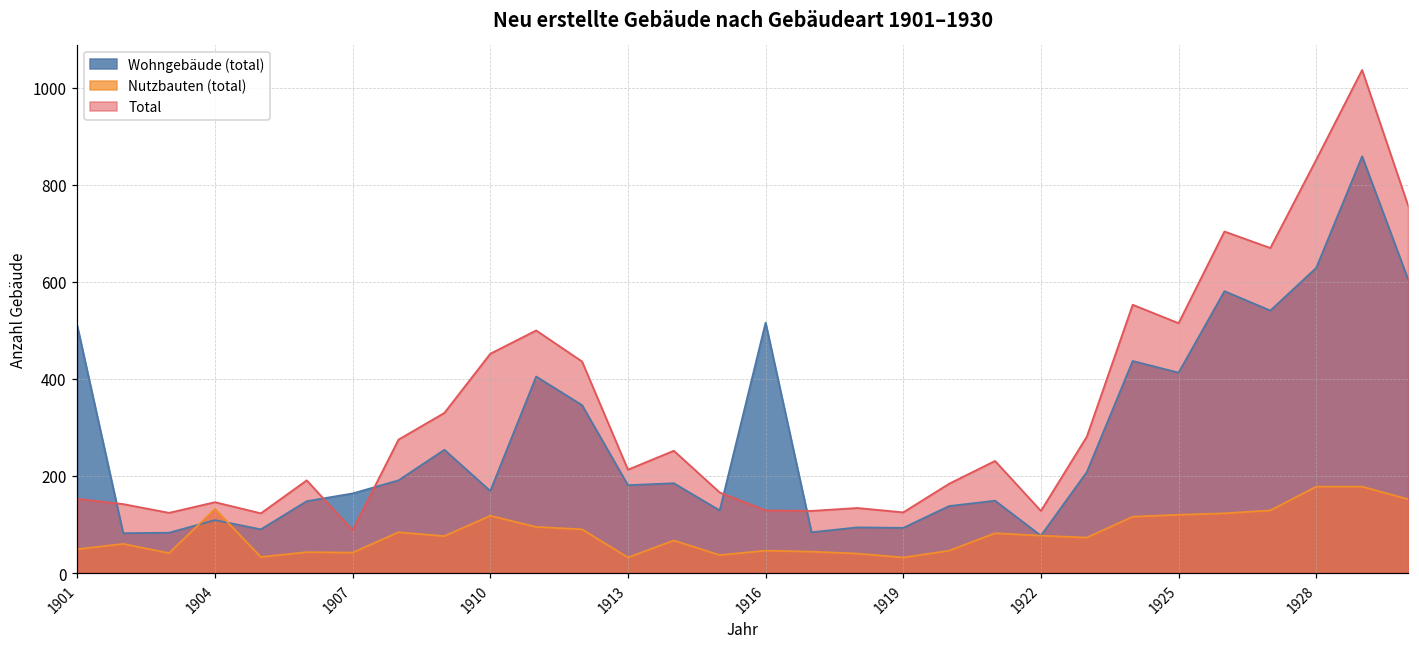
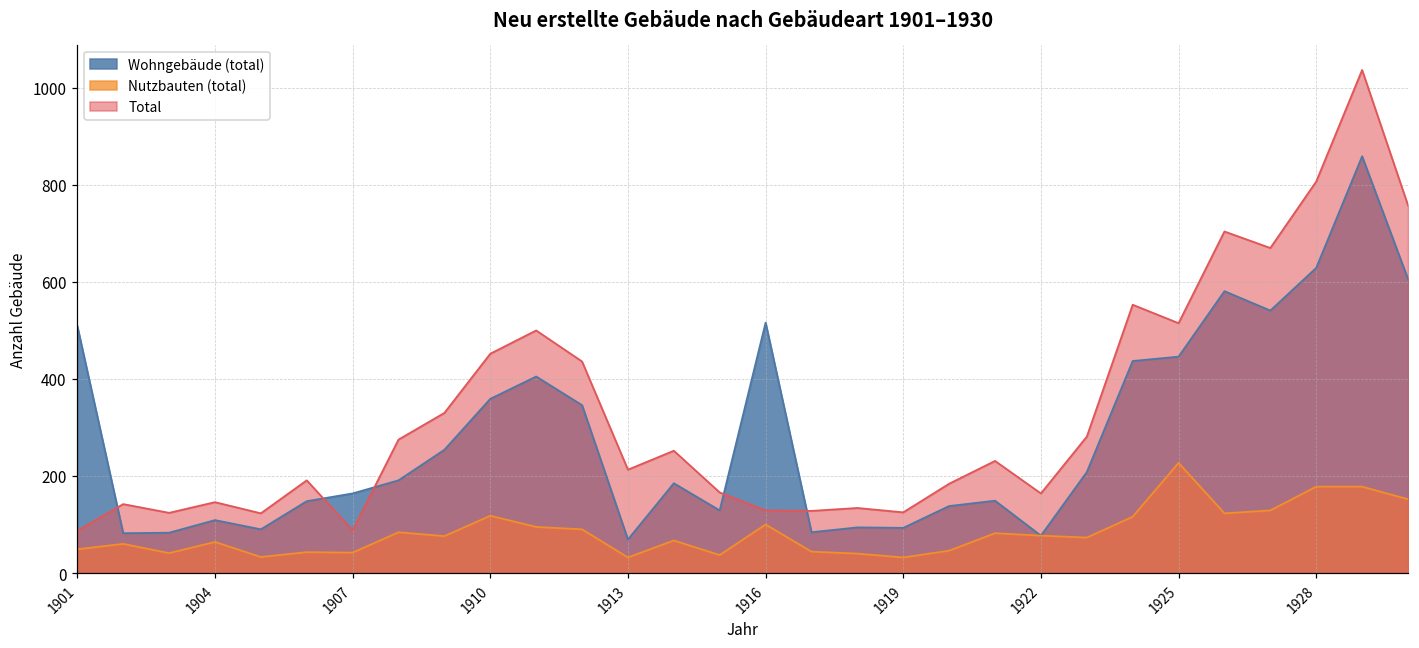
Total, 1901: 150 -> 90
Nutzbauten (total), 1904: 130 -> 60
Wohngebäude (total), 1910: 170 -> 360
Wohngebäude (total), 1913: 180 -> 70
Nutzbauten (total), 1916: 50 -> 100
Total, 1922: 130 -> 160
Wohngebäude (total), 1925: 410 -> 450
Nutzbauten (total), 1925: 120 -> 230
Total, 1928: 850 -> 810
